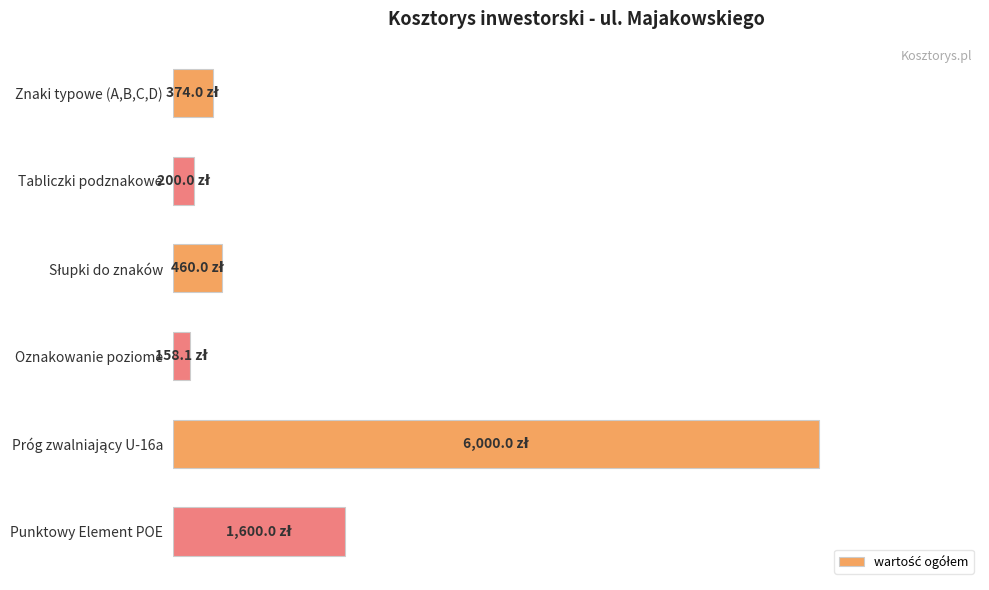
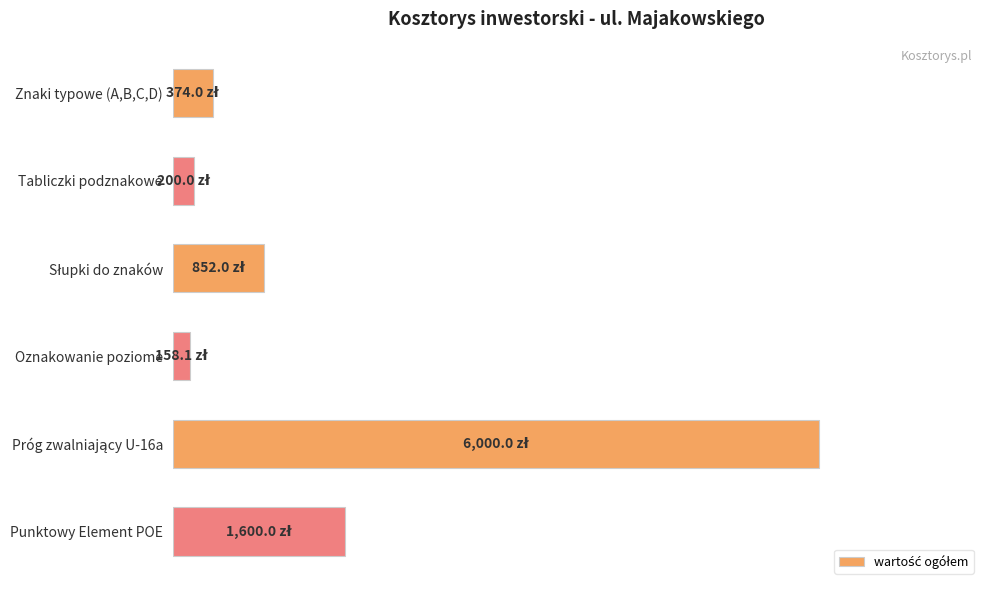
Słupki do znaków: 460.0 -> 852.0
